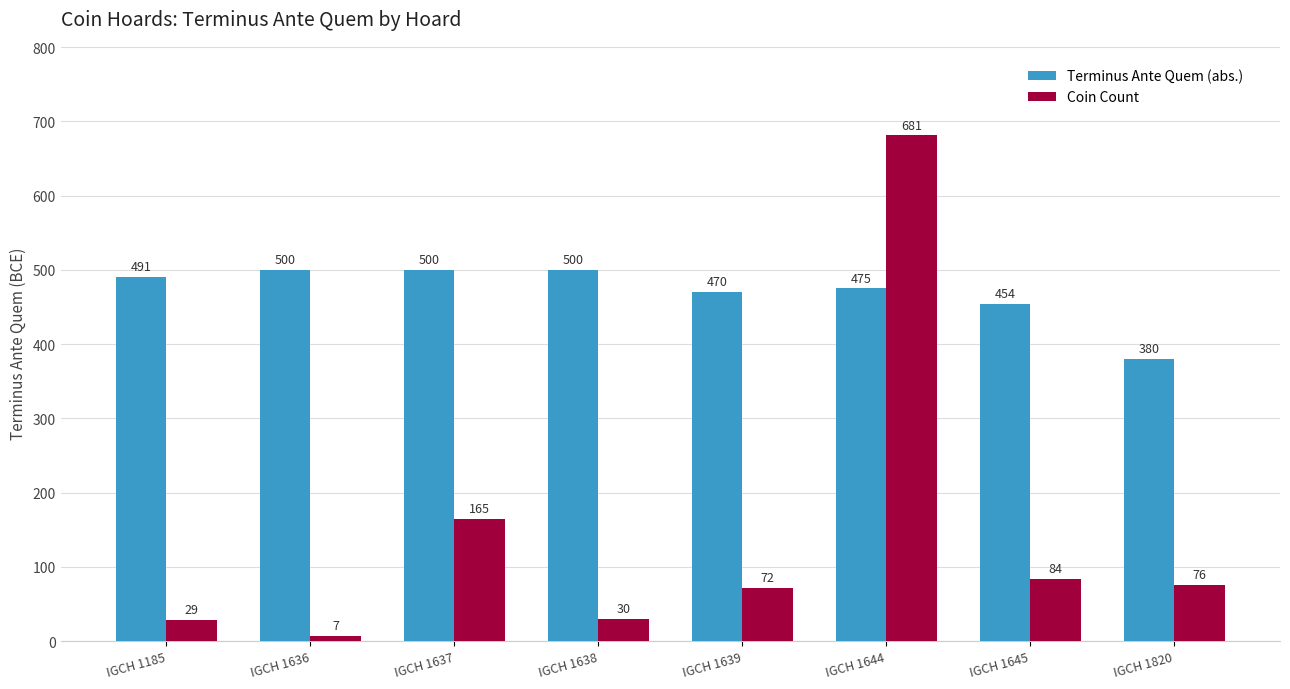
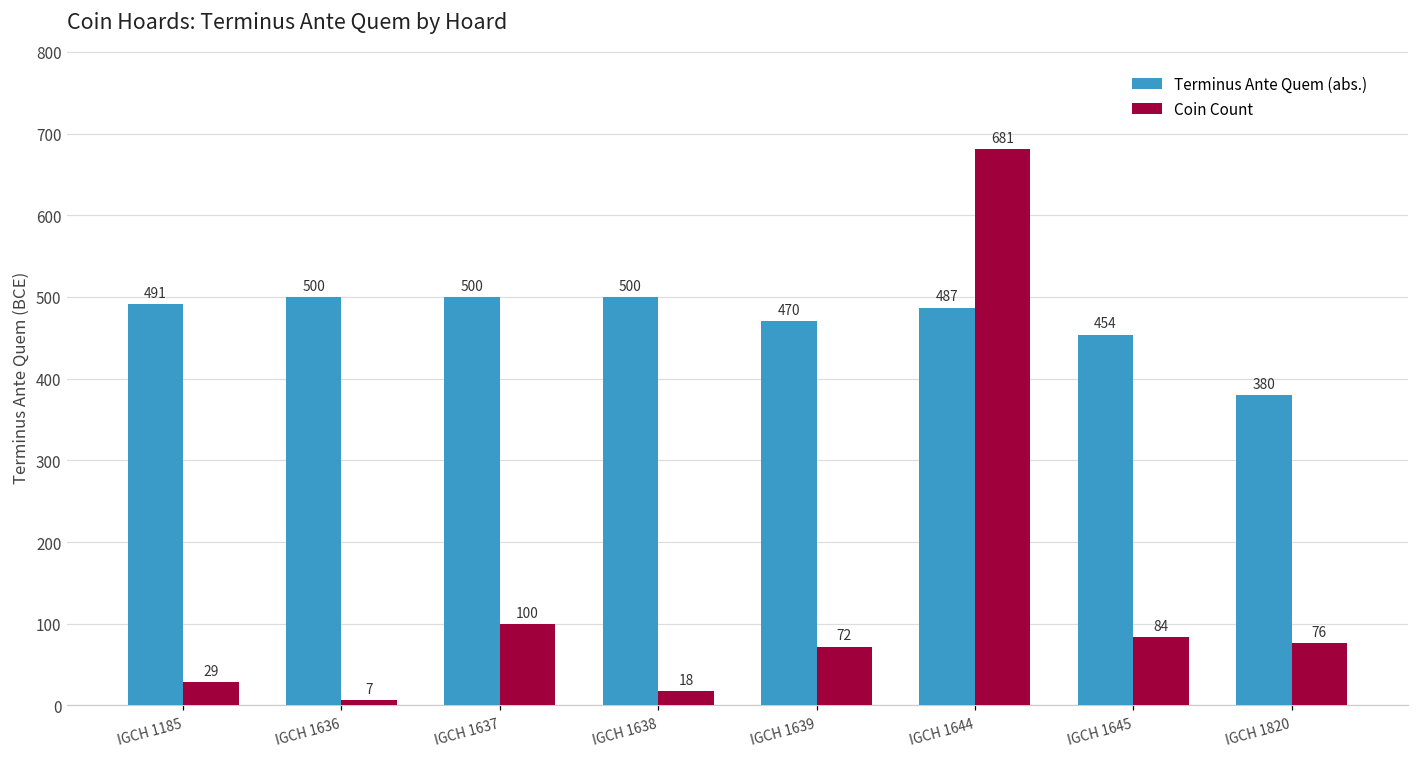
Coin Count, IGCH 1637: 165 -> 100
Coin Count, IGCH 1638: 30 -> 18
Terminus Ante Quem (abs.), IGCH 1644: 475 -> 487
